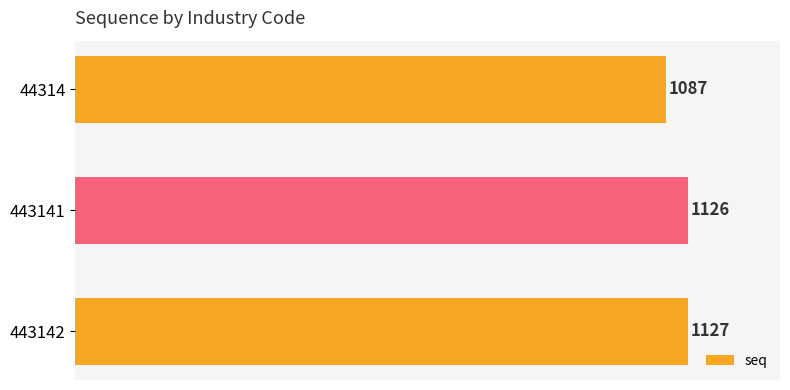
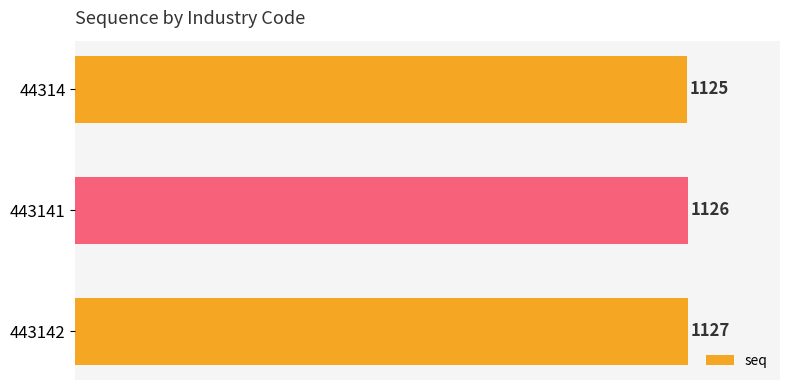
44314: 1087 -> 1125
